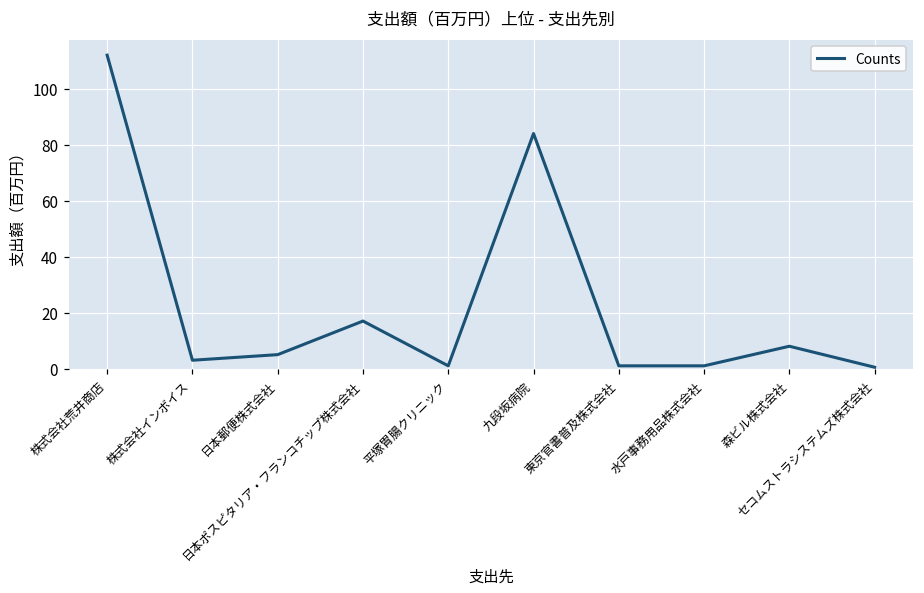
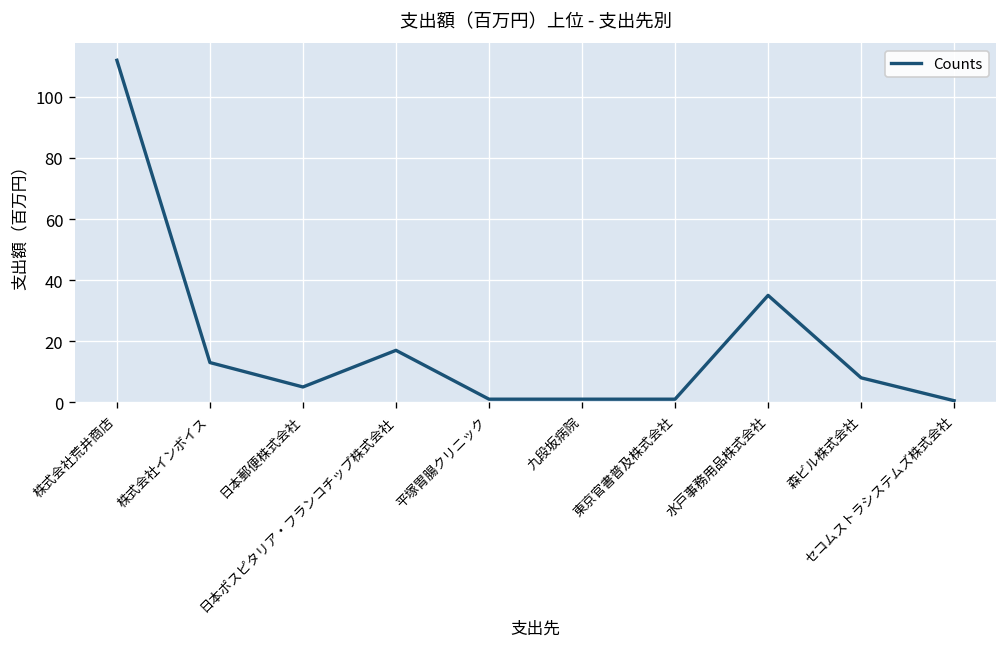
株式会社インボイス: 3 -> 13
九段坂病院: 84 -> 1
水戸事務用品株式会社: 1 -> 35
